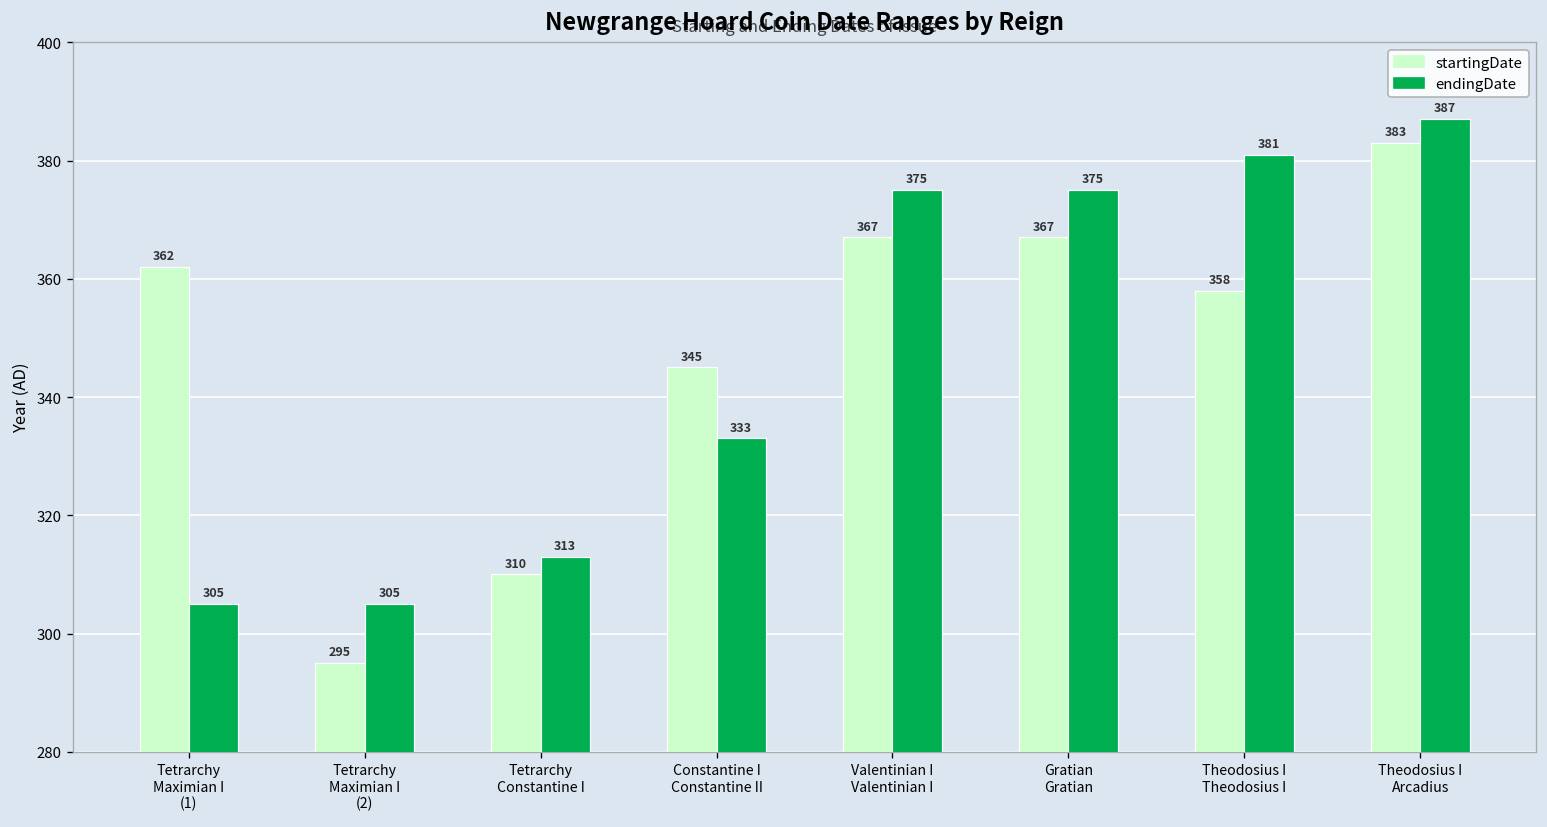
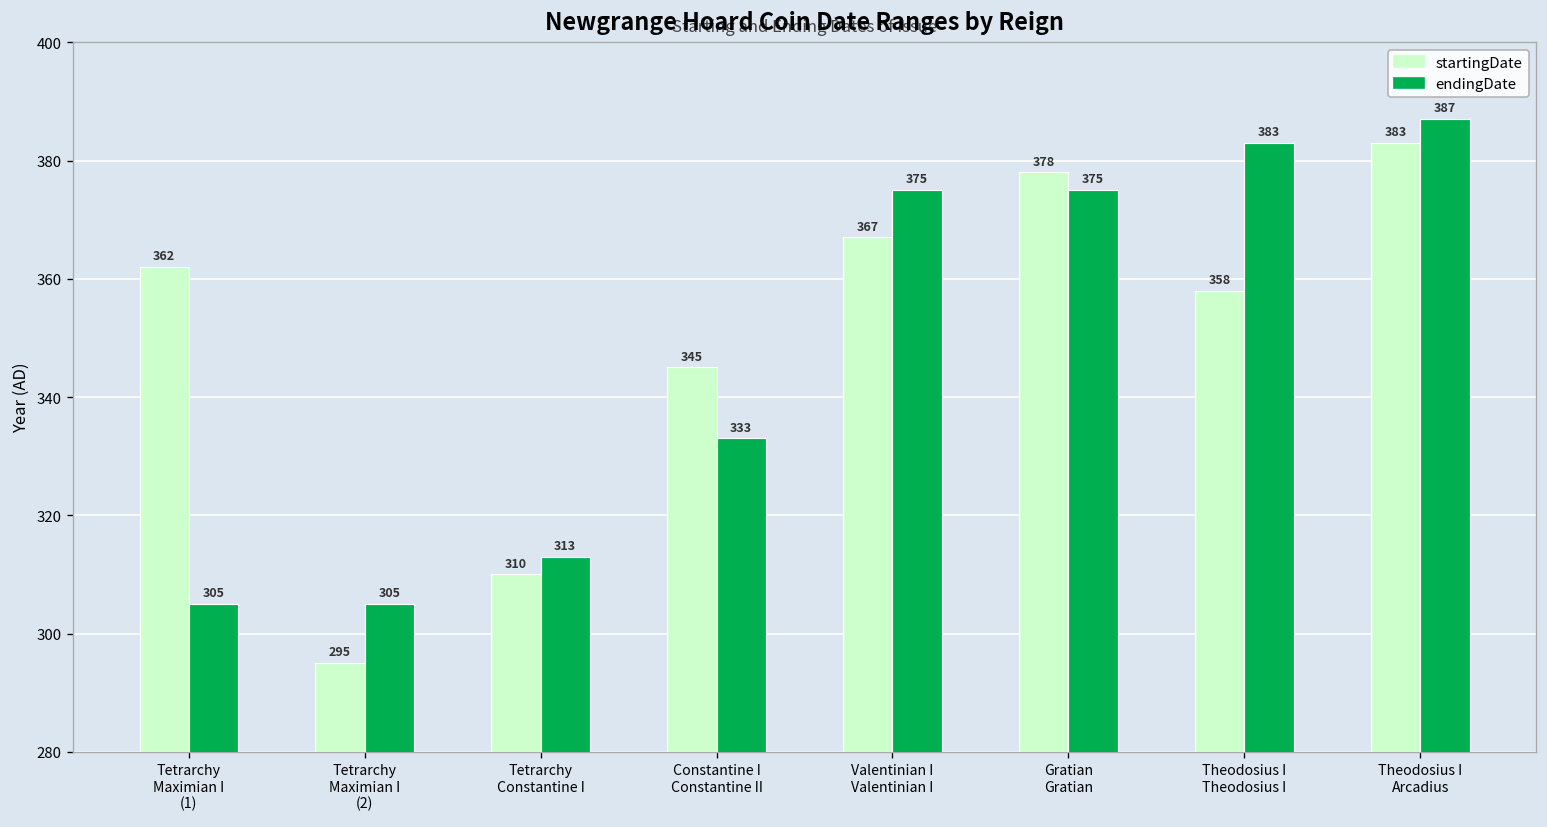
startingDate, Gratian Gratian: 367 -> 378
endingDate, Theodosius I Theodosius I: 381 -> 383
